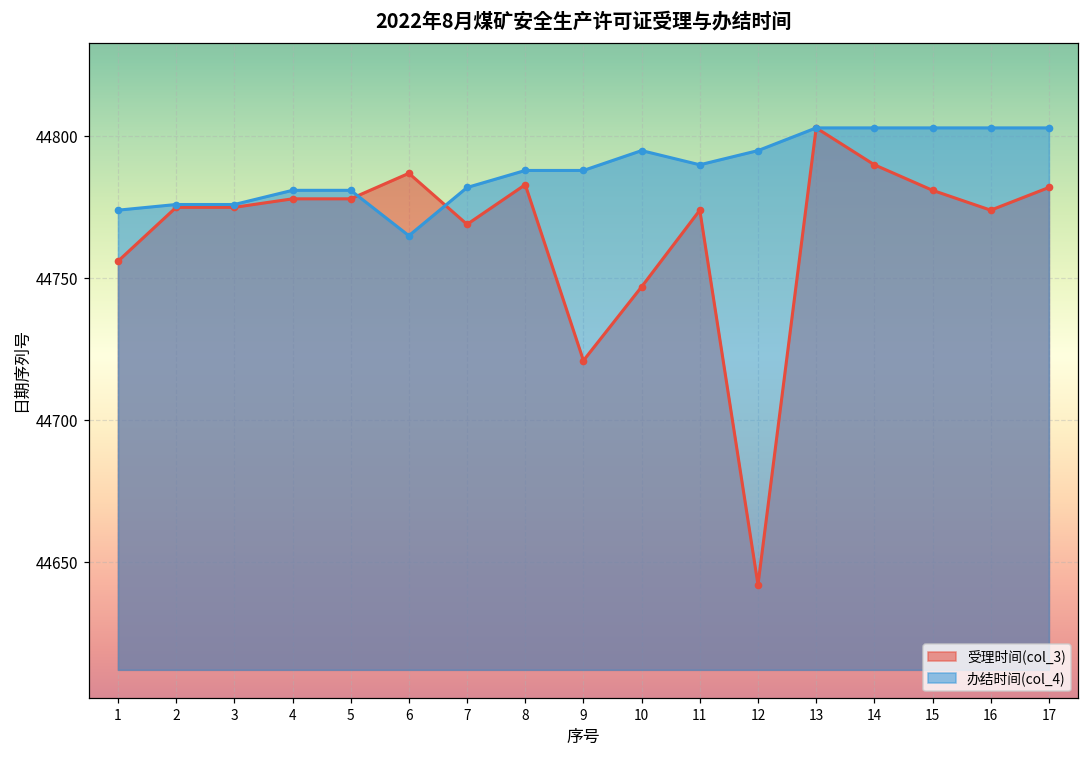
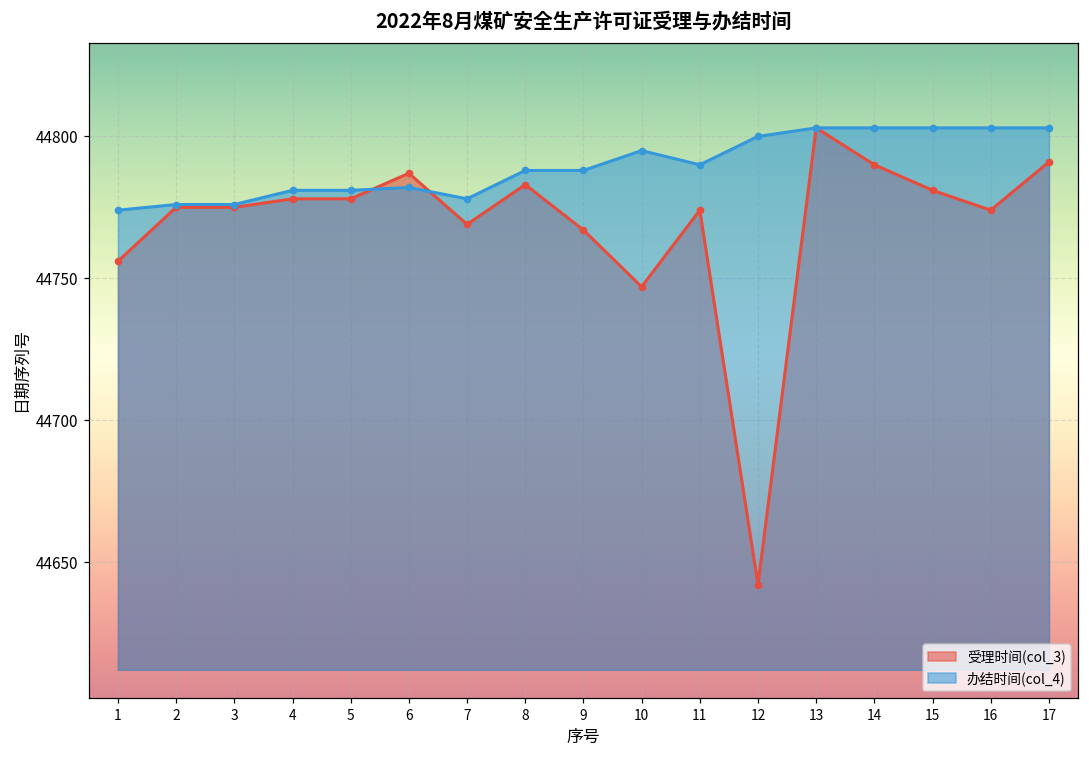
办结时间(col_4), 6: 44765 -> 44782
办结时间(col_4), 7: 44782 -> 44778
受理时间(col_3), 9: 44721 -> 44767
办结时间(col_4), 12: 44795 -> 44800
受理时间(col_3), 17: 44782 -> 44791
